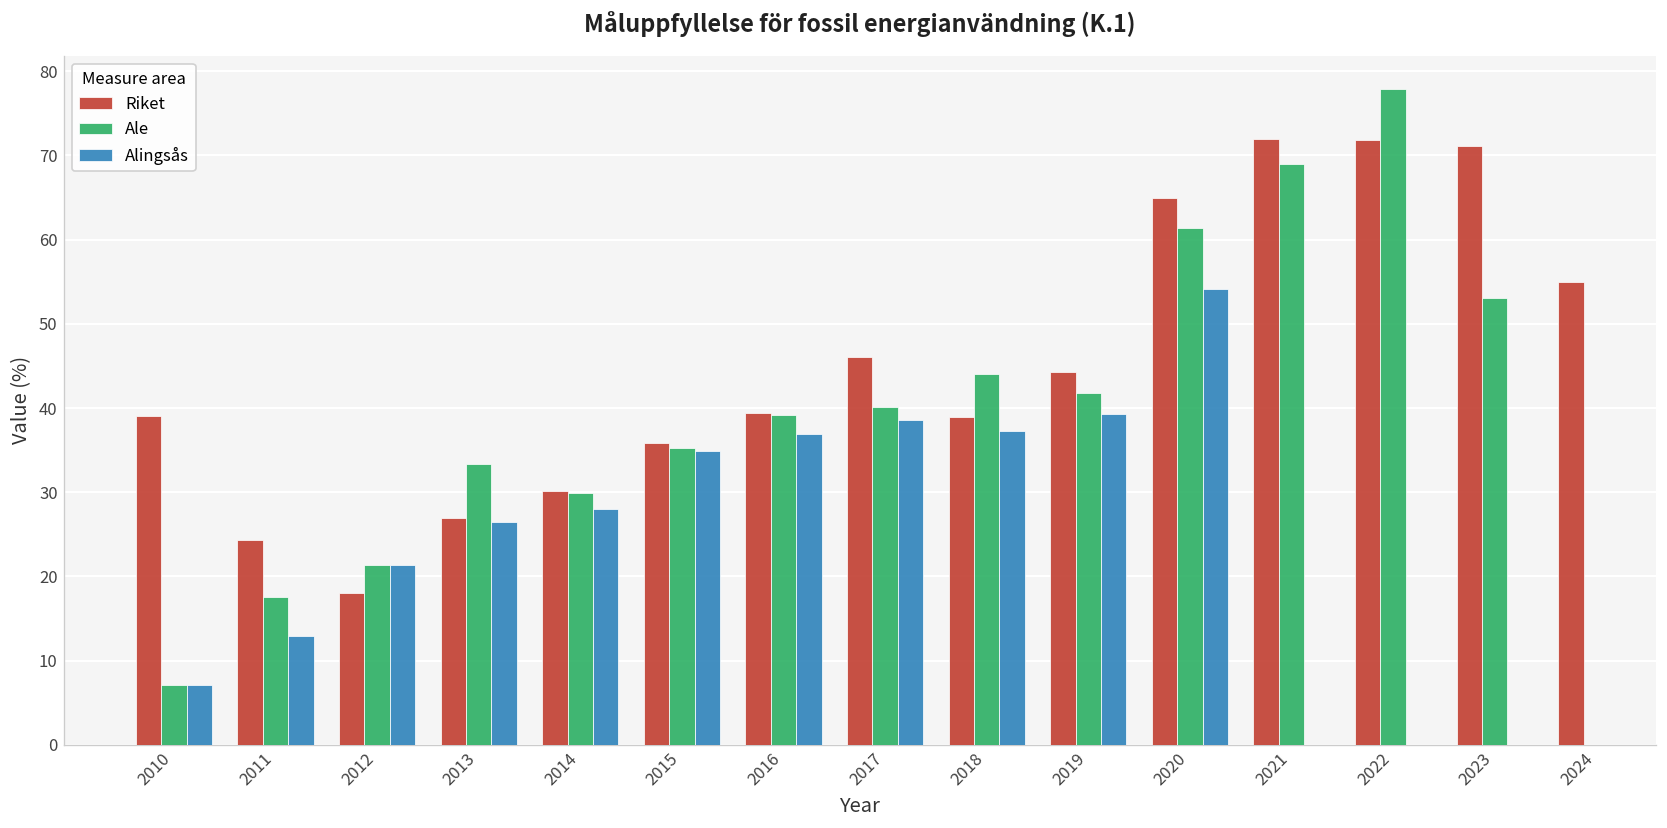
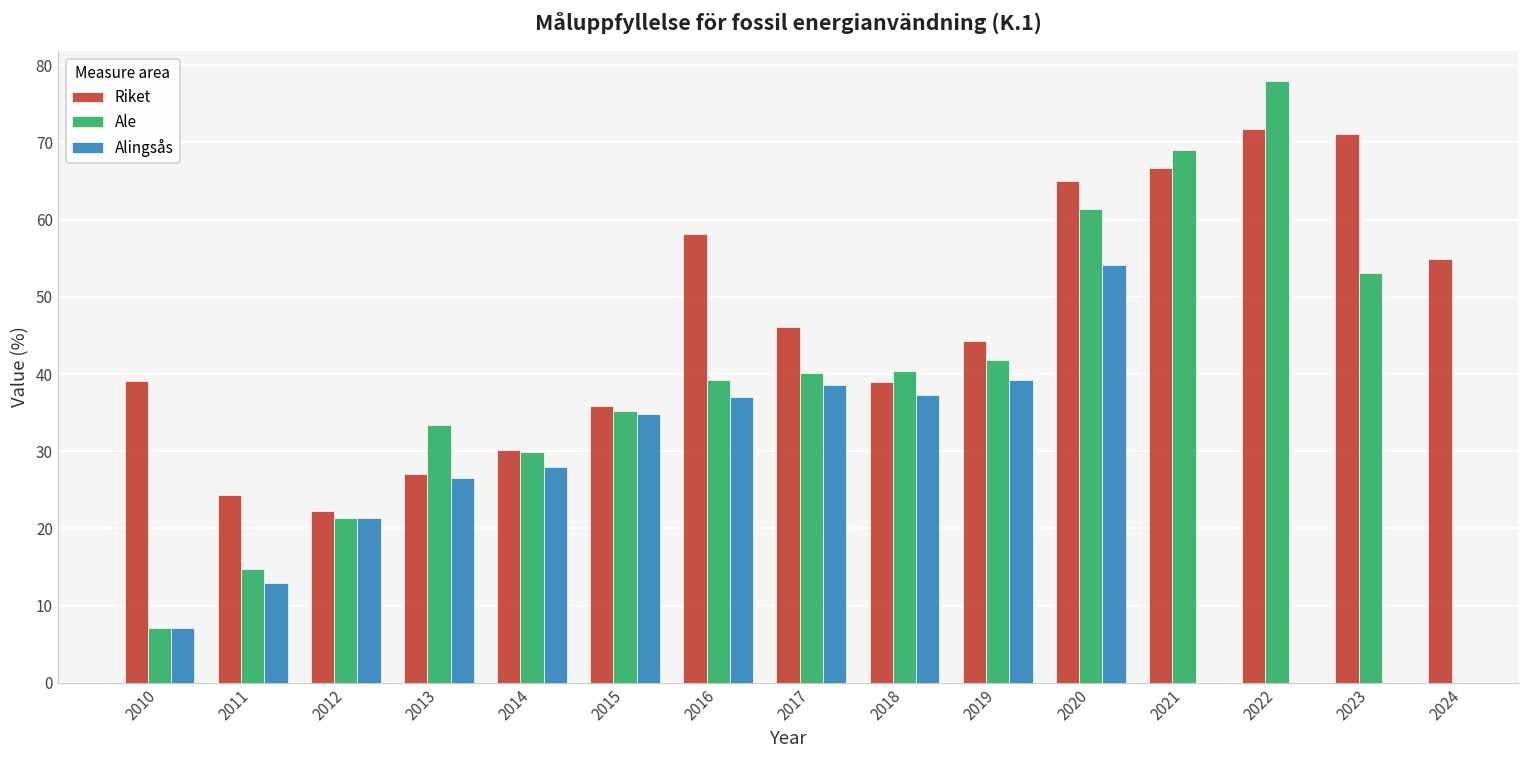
Ale, 2011: 18 -> 15
Riket, 2012: 18 -> 22
Riket, 2016: 39 -> 58
Ale, 2018: 44 -> 40
Riket, 2021: 72 -> 67
